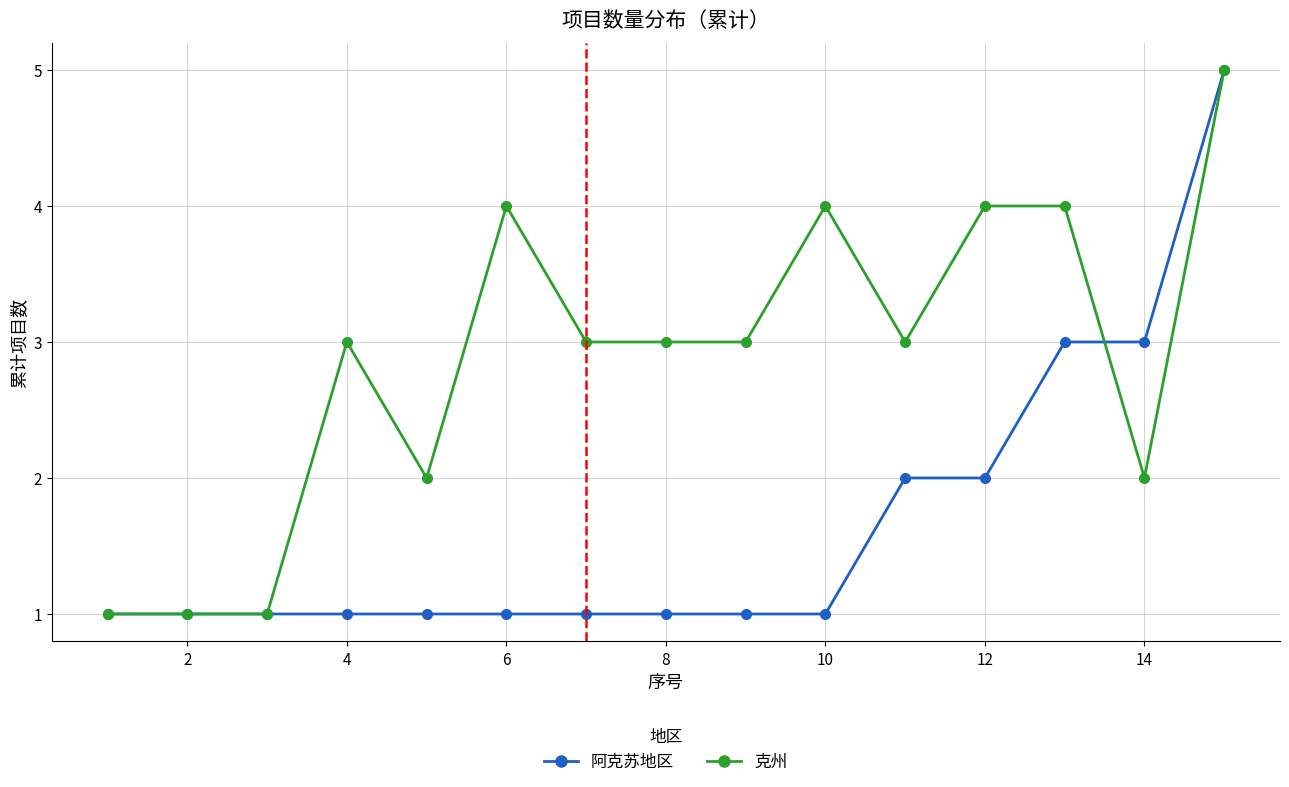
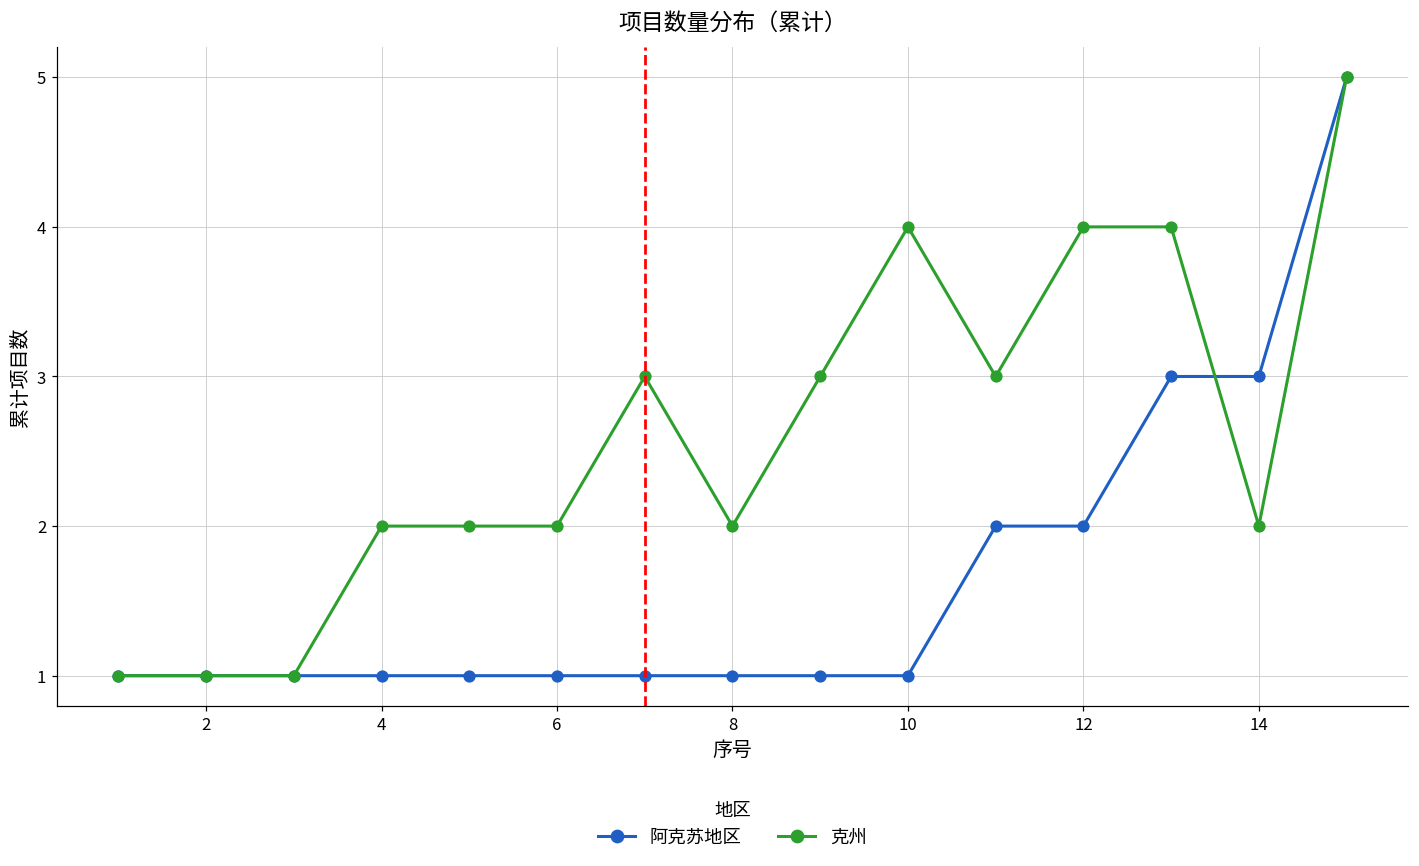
克州, 4: 3 -> 2
克州, 6: 4 -> 2
克州, 8: 3 -> 2
